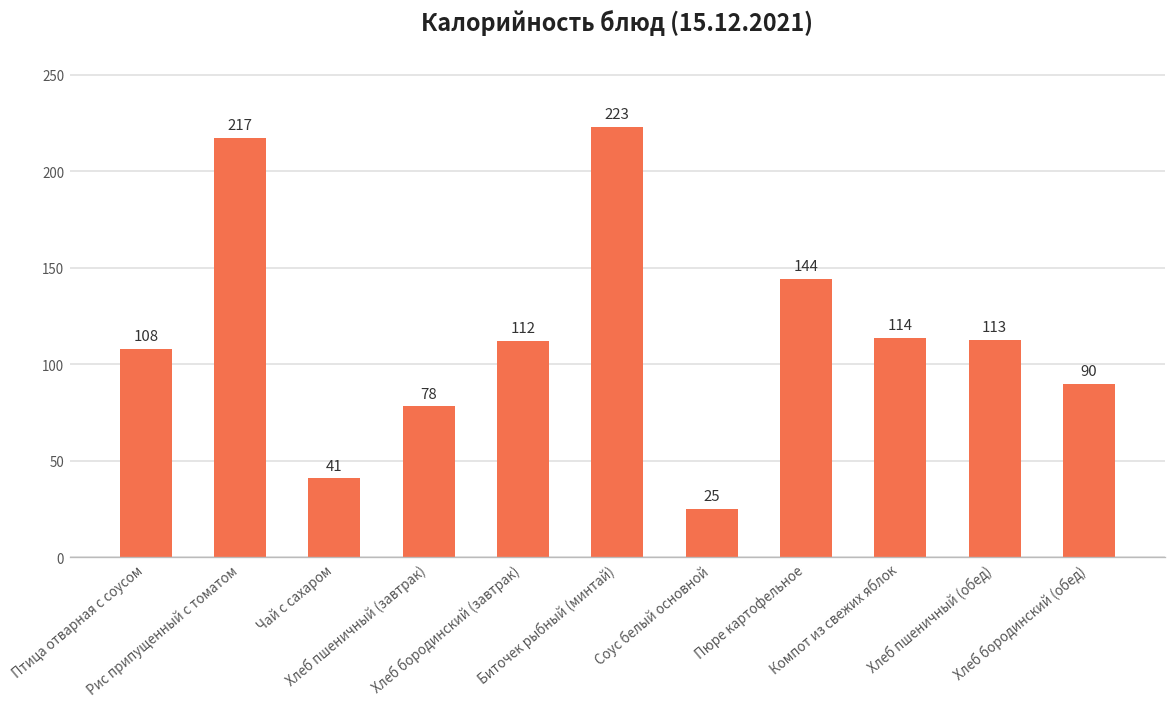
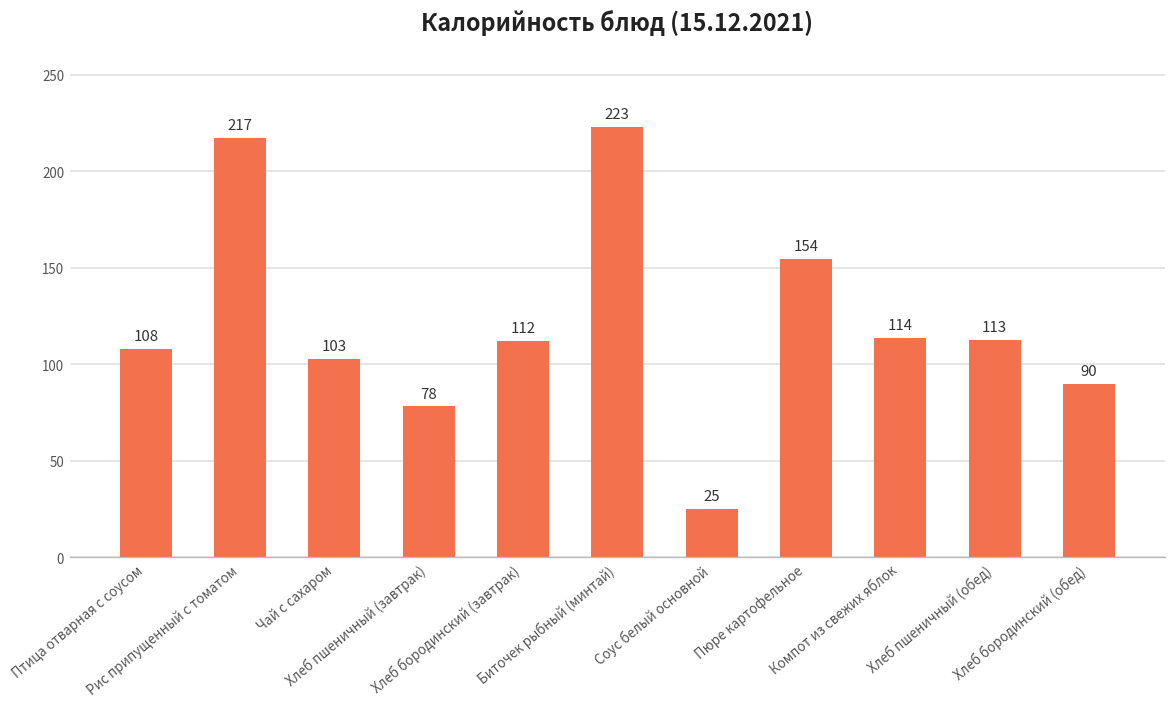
Чай с сахаром: 41 -> 103
Пюре картофельное: 144 -> 154
